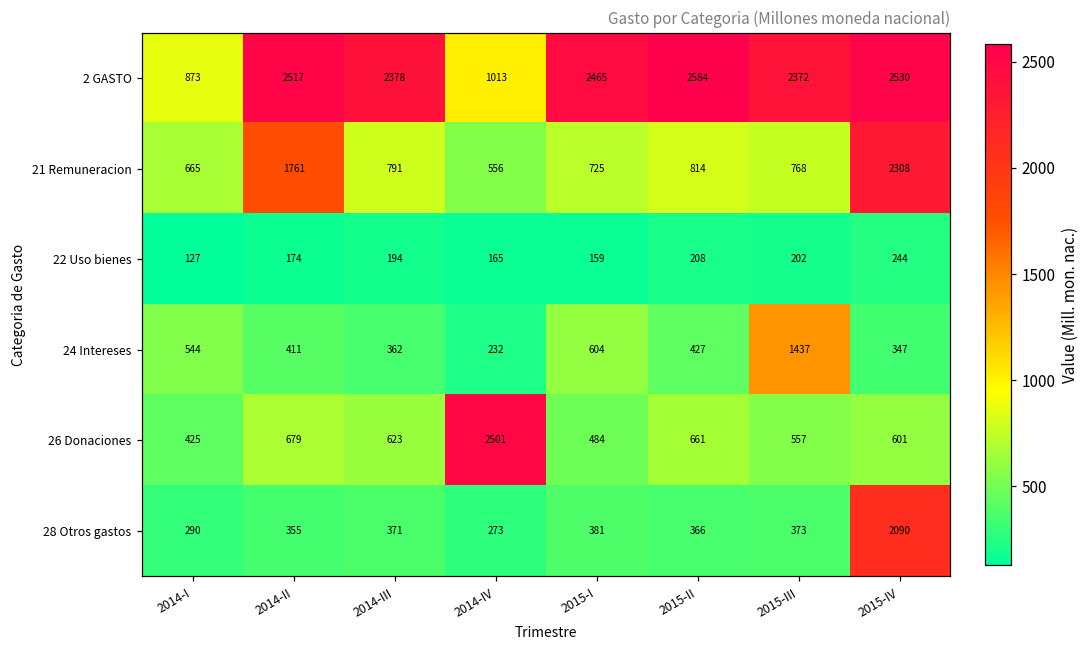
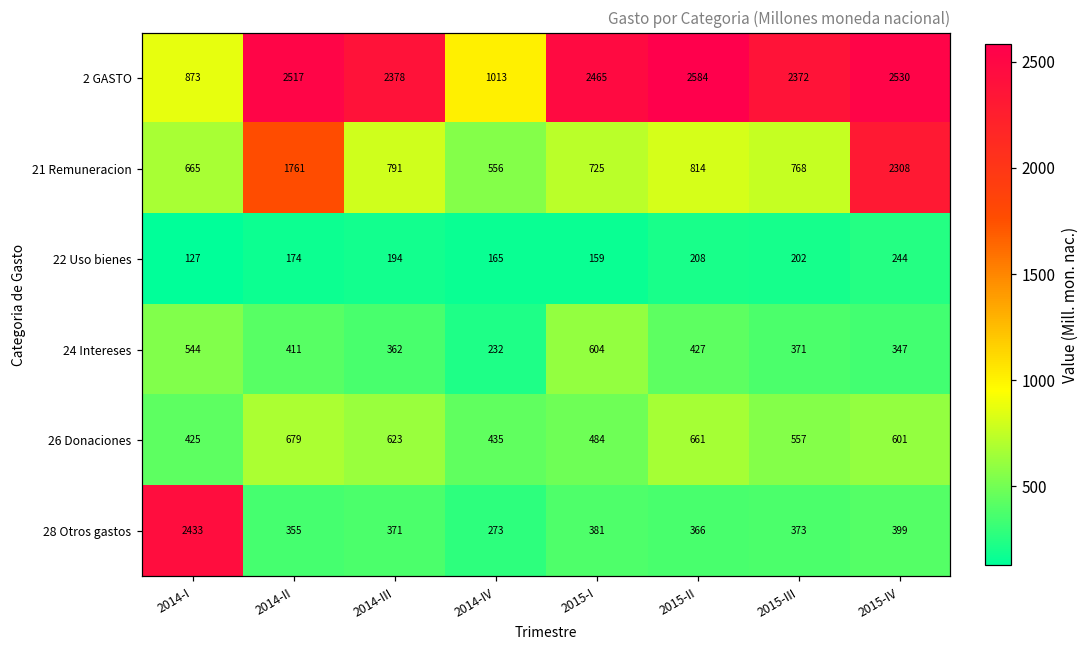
24 Intereses, 2015-III: 1437 -> 371
26 Donaciones, 2014-IV: 2501 -> 435
28 Otros gastos, 2014-I: 290 -> 2433
28 Otros gastos, 2015-IV: 2090 -> 399
